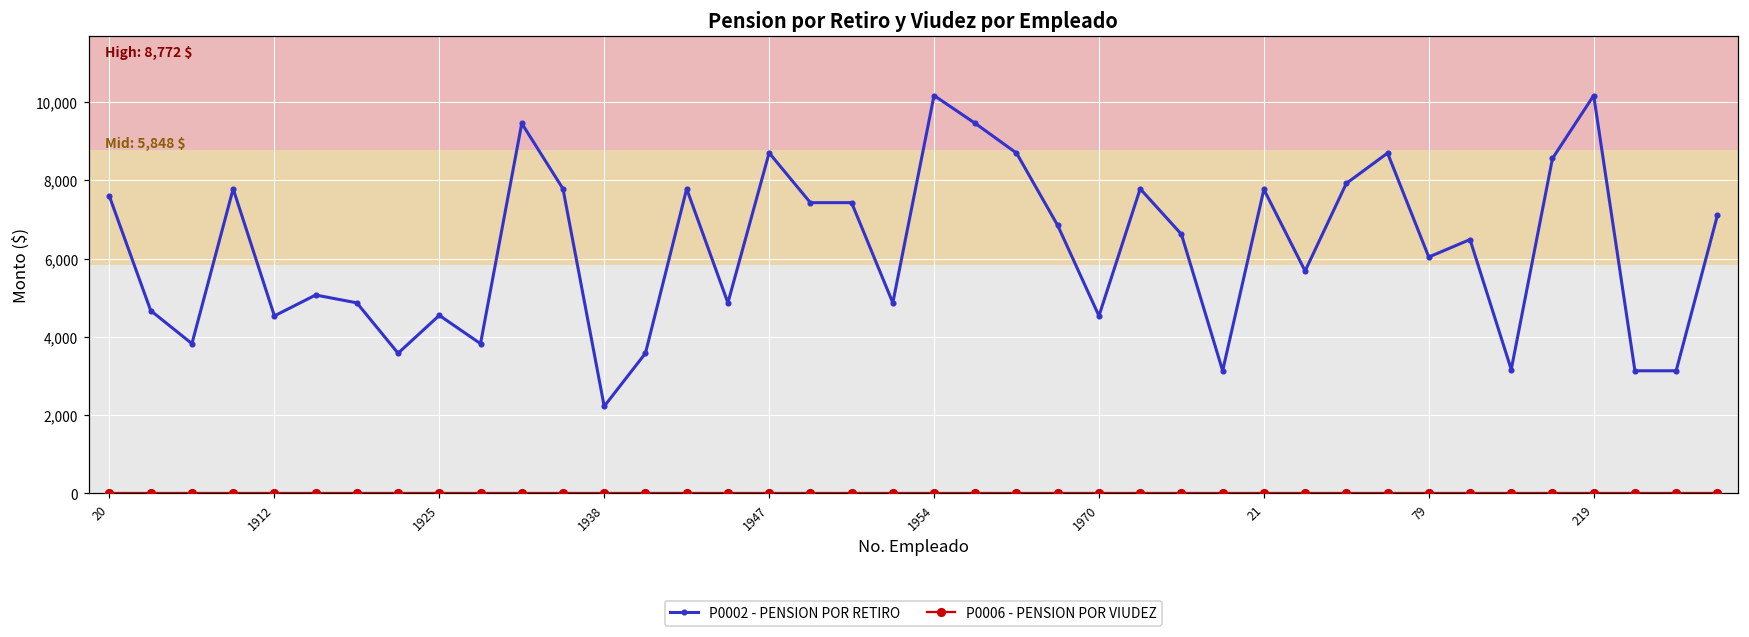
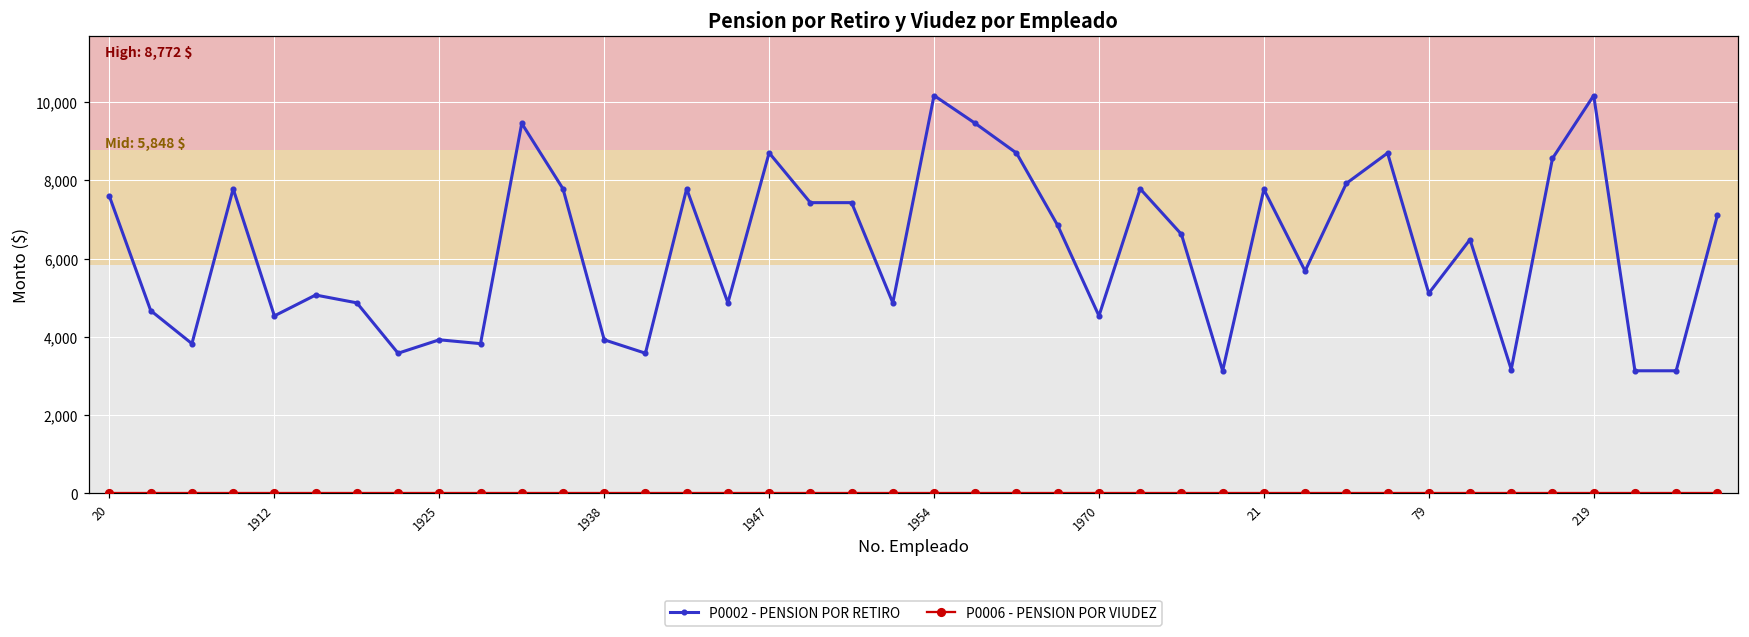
P0002 - PENSION POR RETIRO, 1925: 4,500 -> 3,900
P0002 - PENSION POR RETIRO, 1938: 2,200 -> 3,900
P0002 - PENSION POR RETIRO, 79: 6,000 -> 5,100
